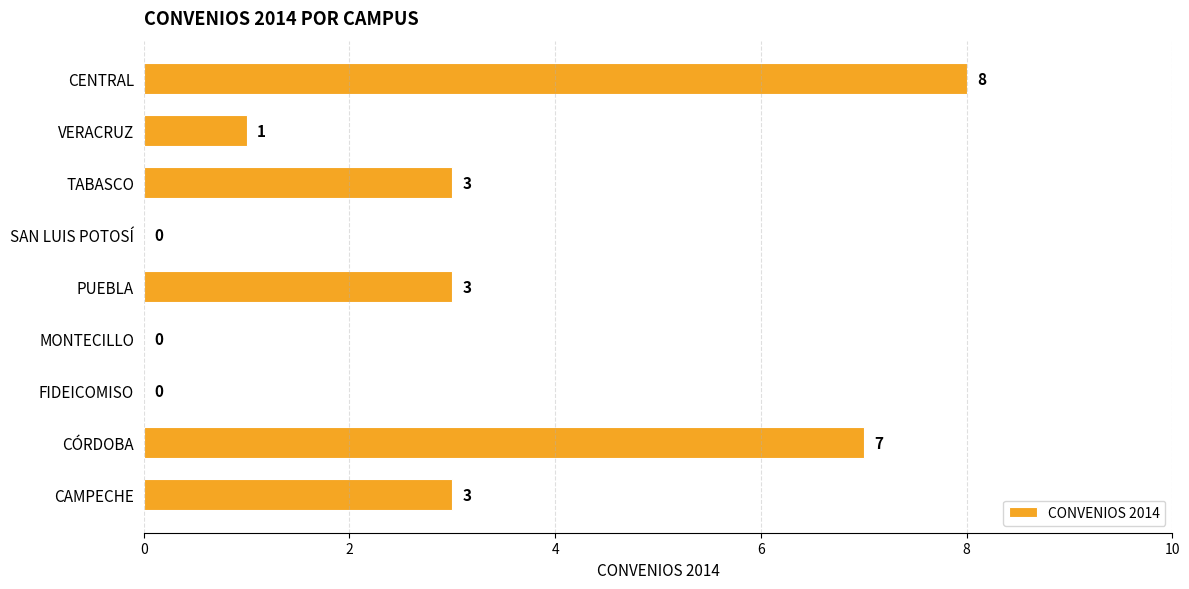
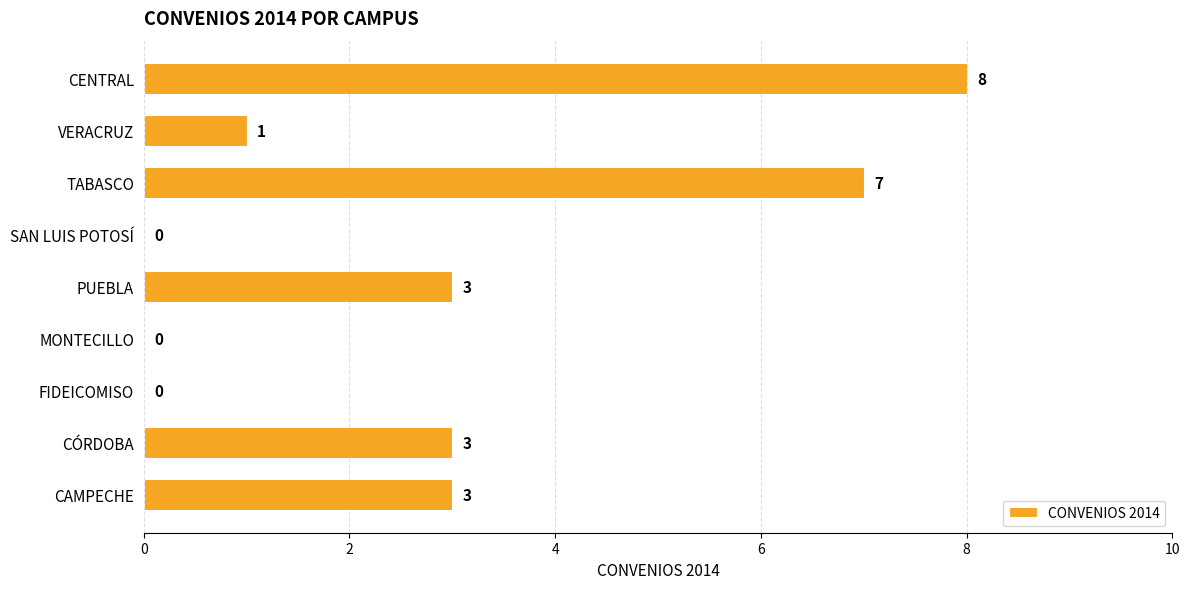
TABASCO: 3 -> 7
CÓRDOBA: 7 -> 3
